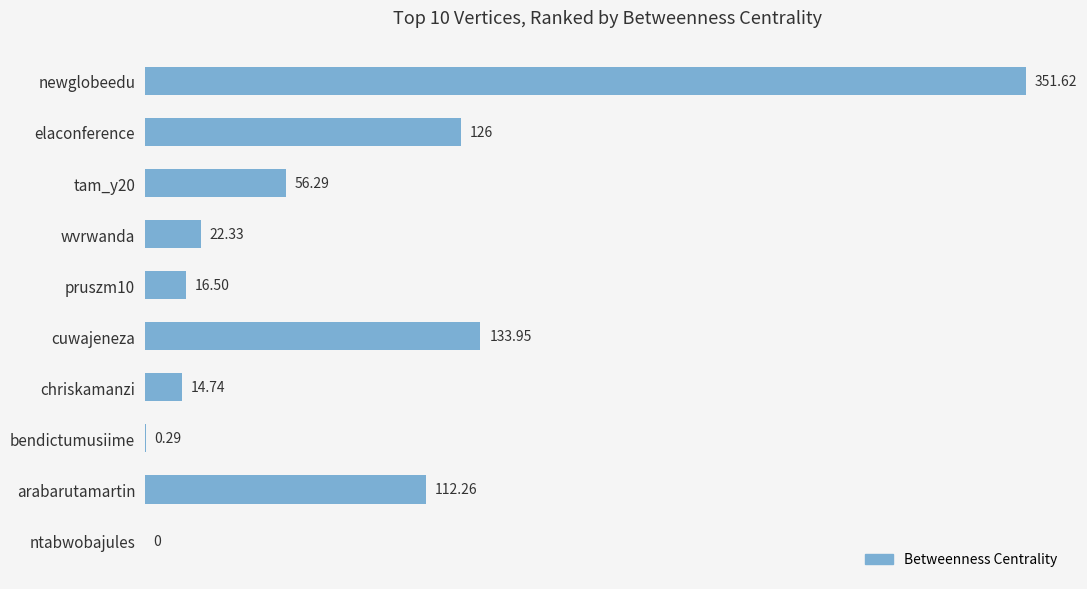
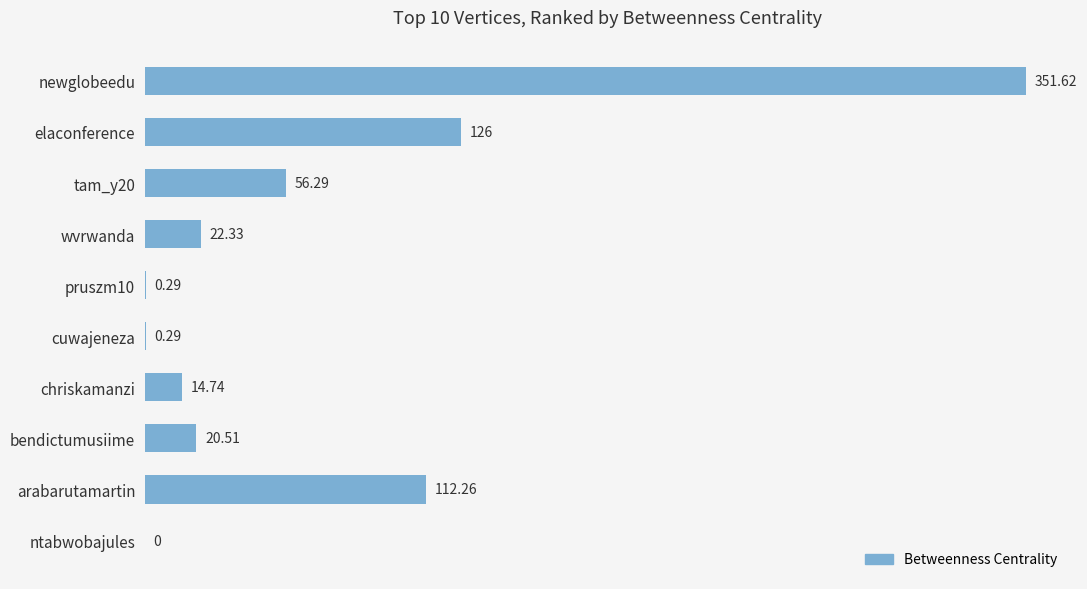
pruszm10: 16.50 -> 0.29
cuwajeneza: 133.95 -> 0.29
bendictumusiime: 0.29 -> 20.51
